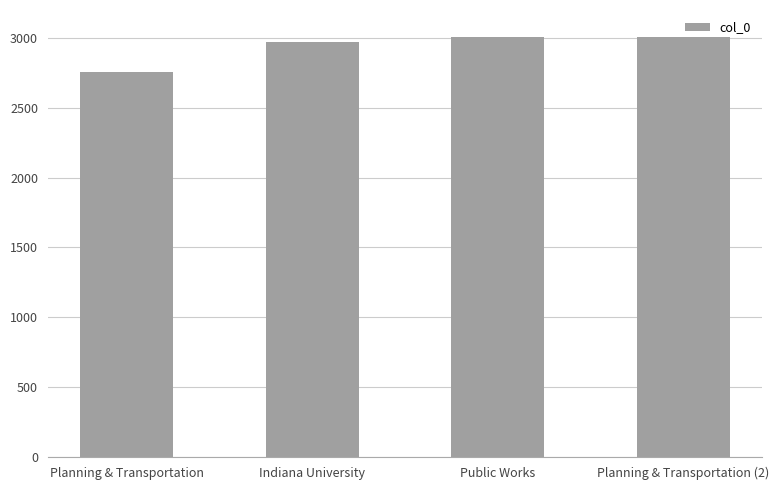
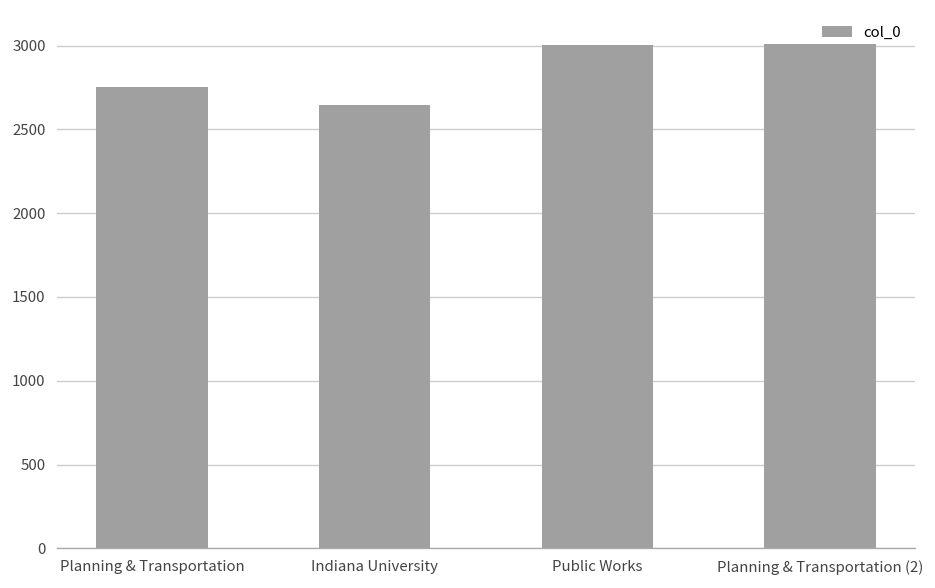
Indiana University: 2970 -> 2640
